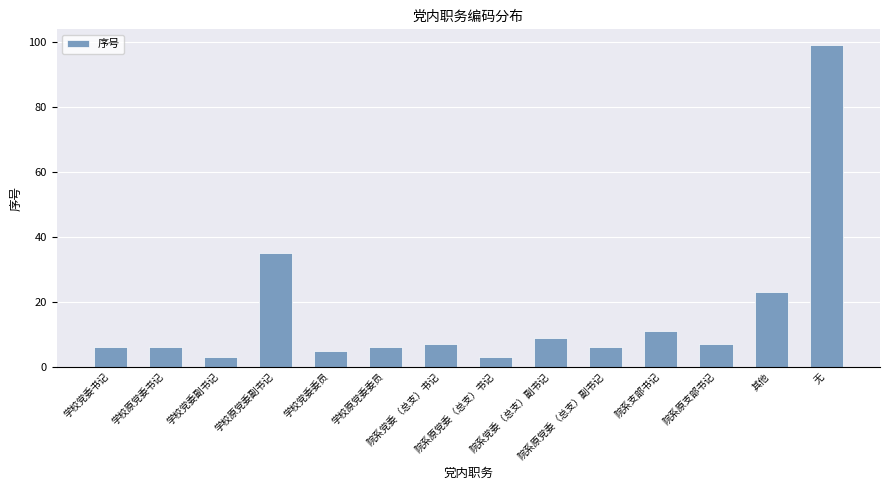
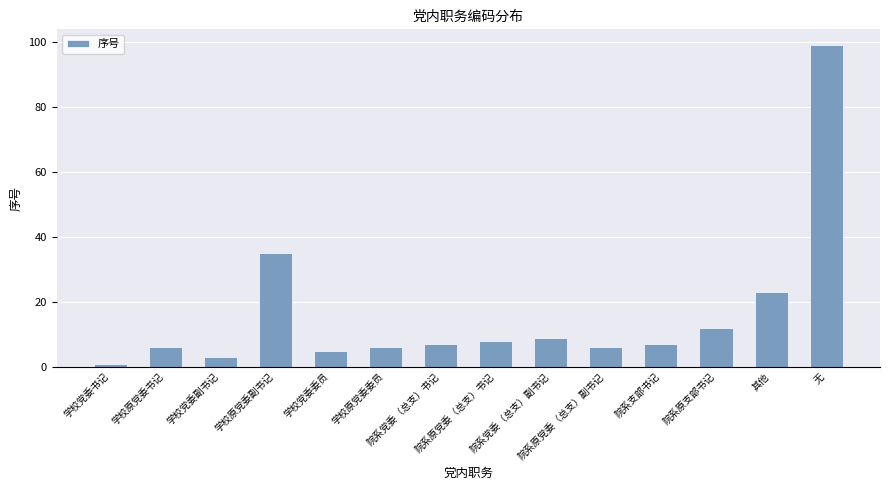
学校党委书记: 6 -> 1
院系原党委（总支）书记: 3 -> 8
院系支部书记: 11 -> 7
院系原支部书记: 7 -> 12
